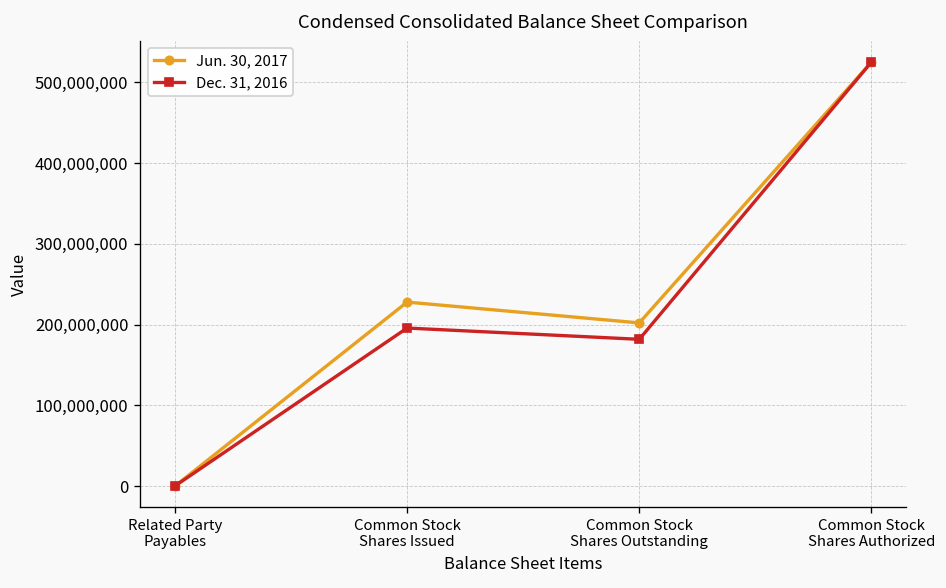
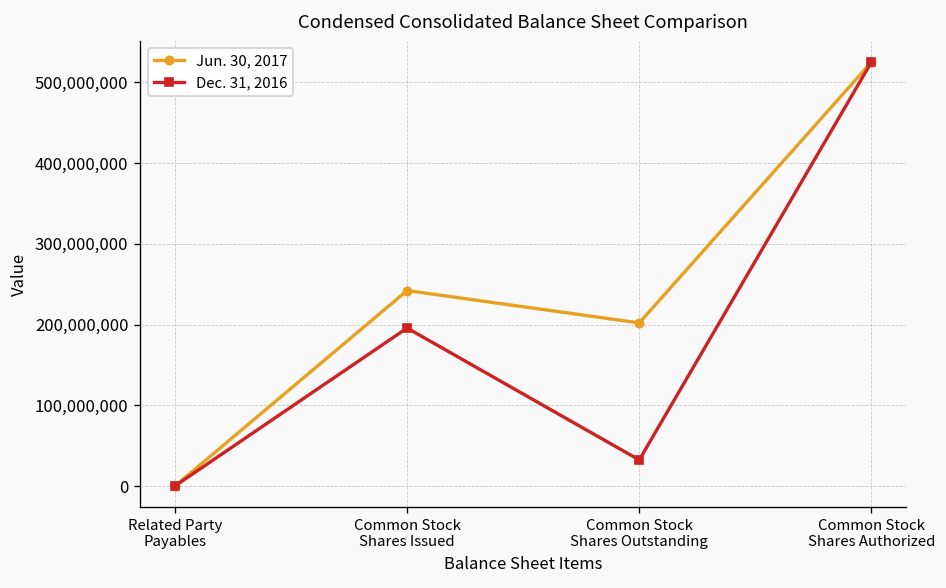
Jun. 30, 2017, Common Stock Shares Issued: 230,000,000 -> 240,000,000
Dec. 31, 2016, Common Stock Shares Outstanding: 180,000,000 -> 30,000,000
